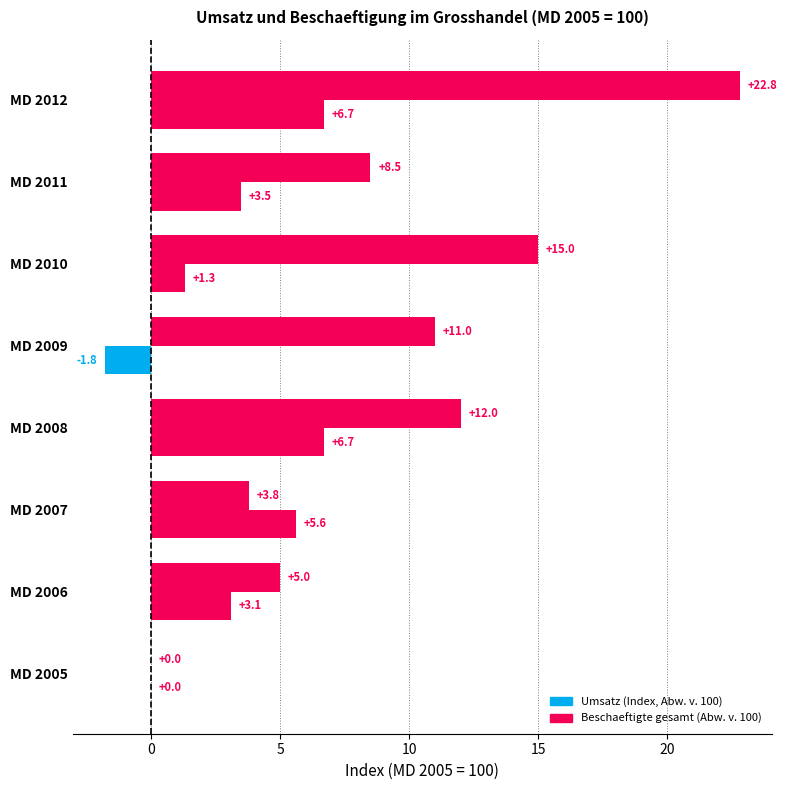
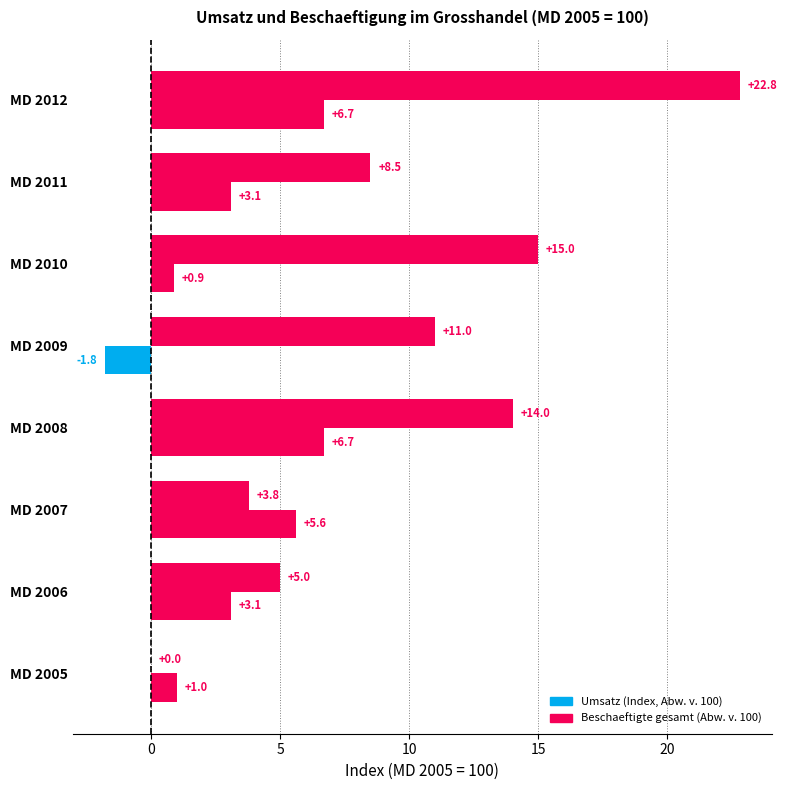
Beschaeftigte gesamt (Abw. v. 100), MD 2011: +3.5 -> +3.1
Beschaeftigte gesamt (Abw. v. 100), MD 2010: +1.3 -> +0.9
Umsatz (Index, Abw. v. 100), MD 2008: +12.0 -> +14.0
Beschaeftigte gesamt (Abw. v. 100), MD 2005: +0.0 -> +1.0
